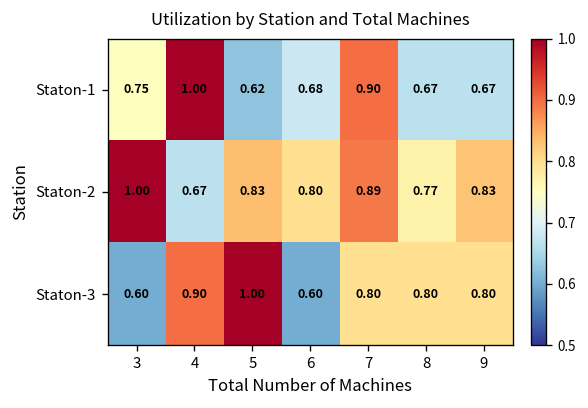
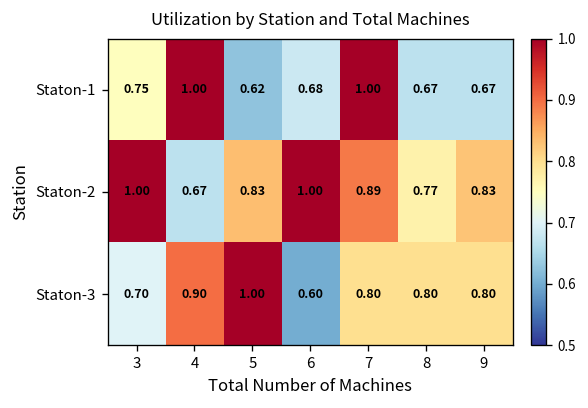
Staton-1, 7: 0.90 -> 1.00
Staton-2, 6: 0.80 -> 1.00
Staton-3, 3: 0.60 -> 0.70
